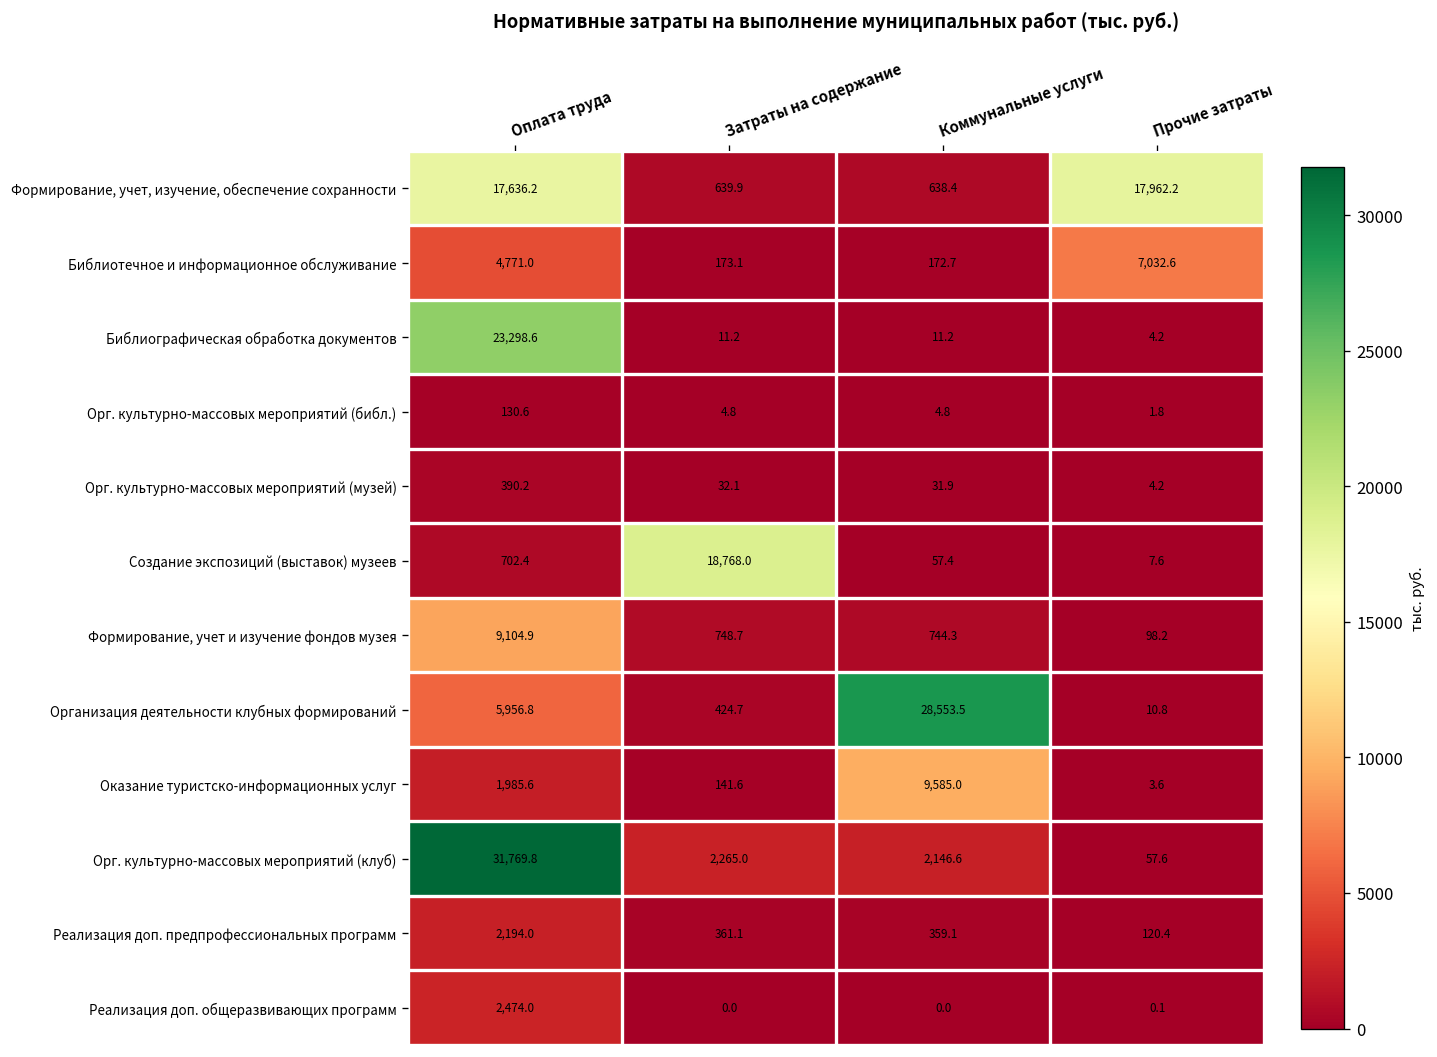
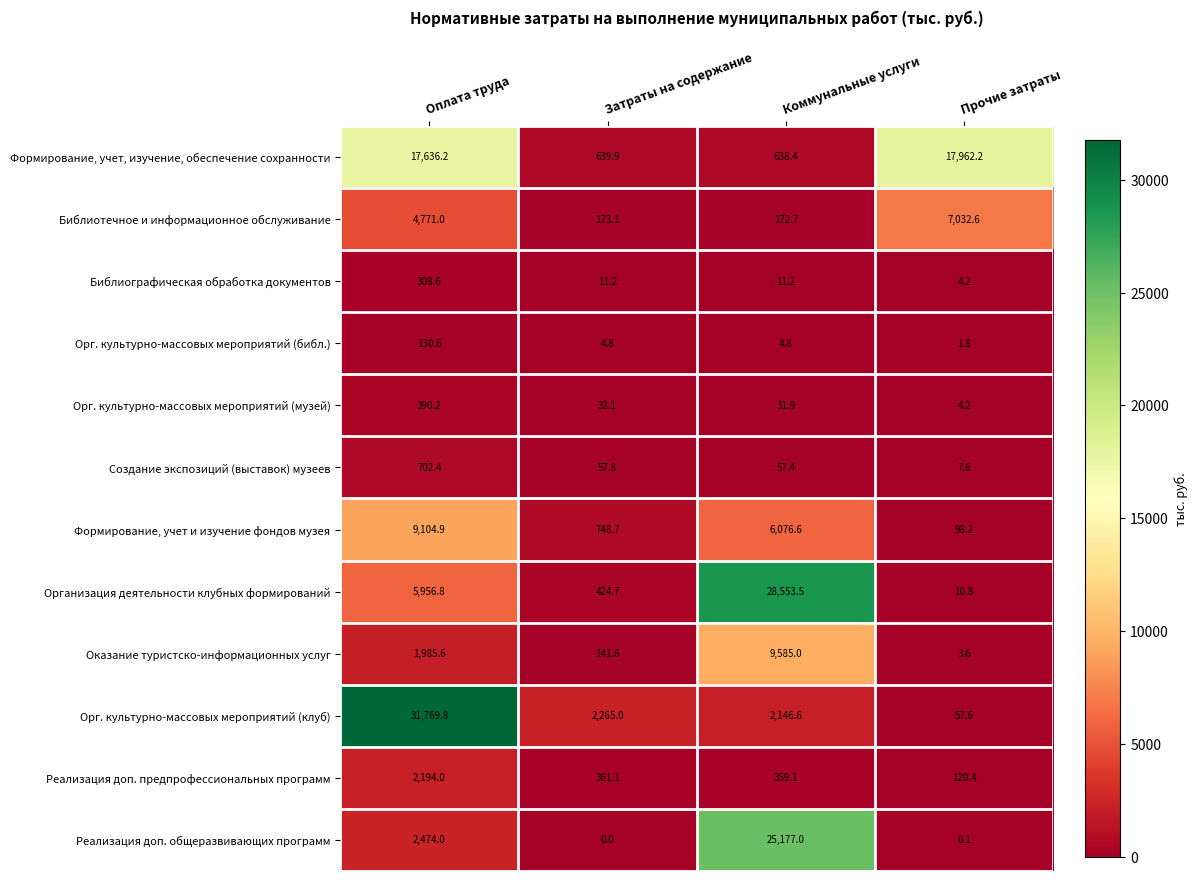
Библиографическая обработка документов, Оплата труда: 23,298.6 -> 308.6
Создание экспозиций (выставок) музеев, Затраты на содержание: 18,768.0 -> 57.8
Формирование, учет и изучение фондов музея, Коммунальные услуги: 744.3 -> 6,076.6
Реализация доп. общеразвивающих программ, Коммунальные услуги: 0.0 -> 25,177.0
